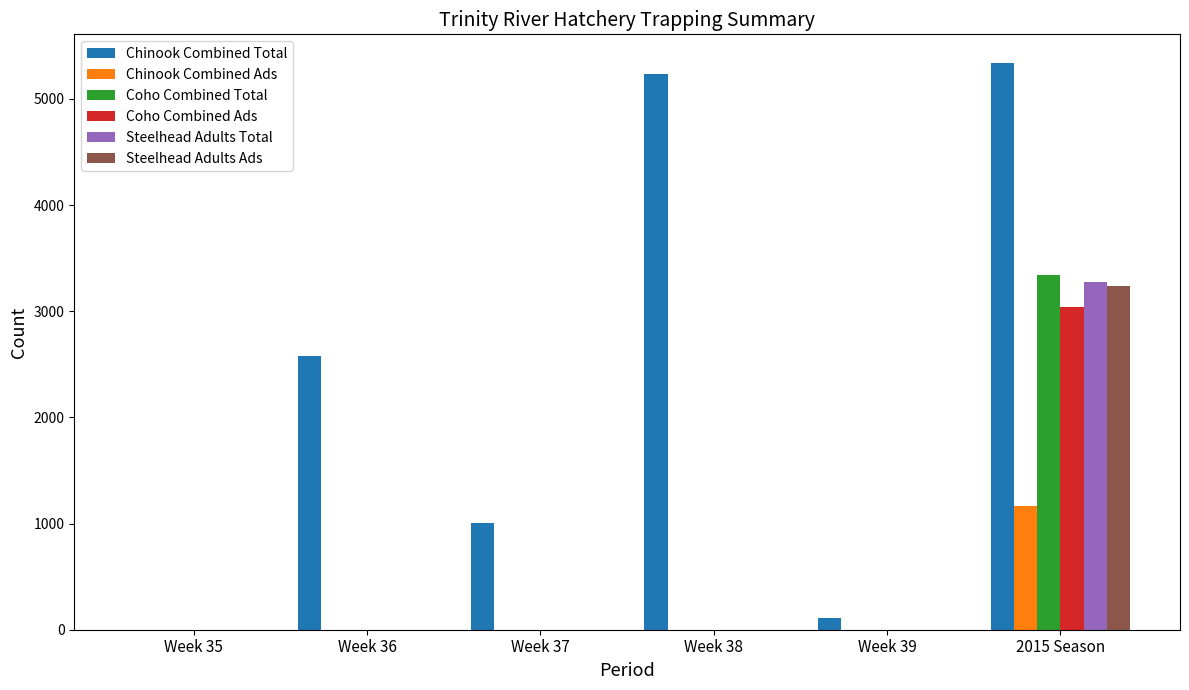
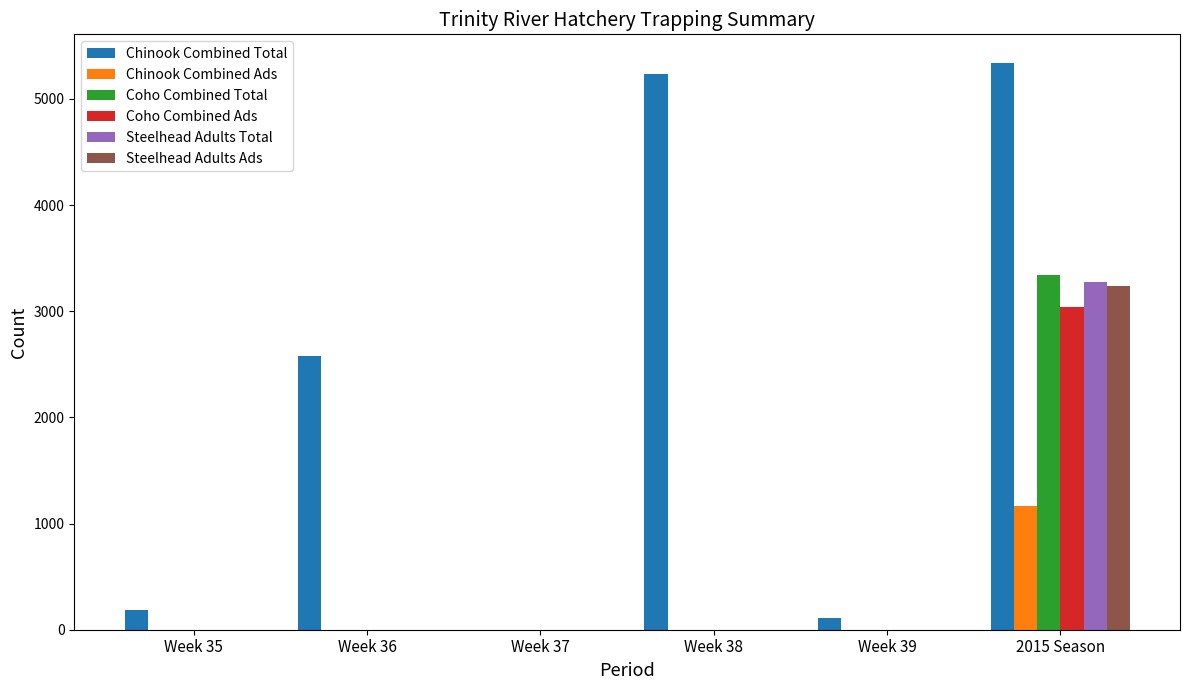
Chinook Combined Total, Week 35: 0 -> 190
Chinook Combined Total, Week 37: 1000 -> 0
